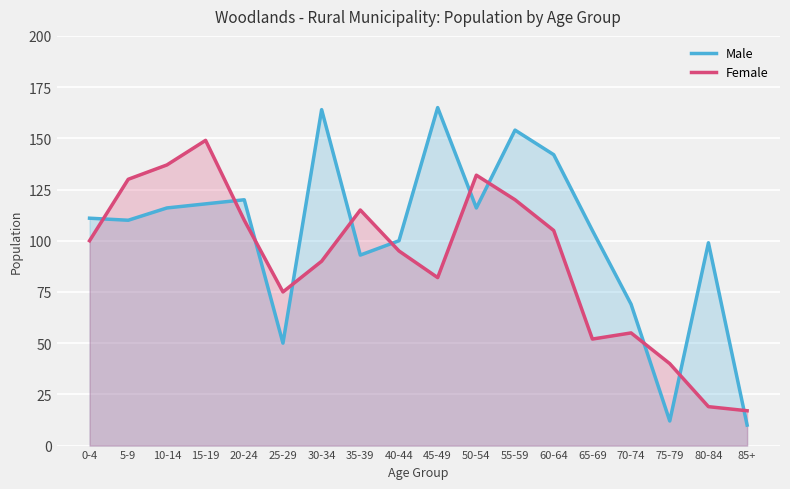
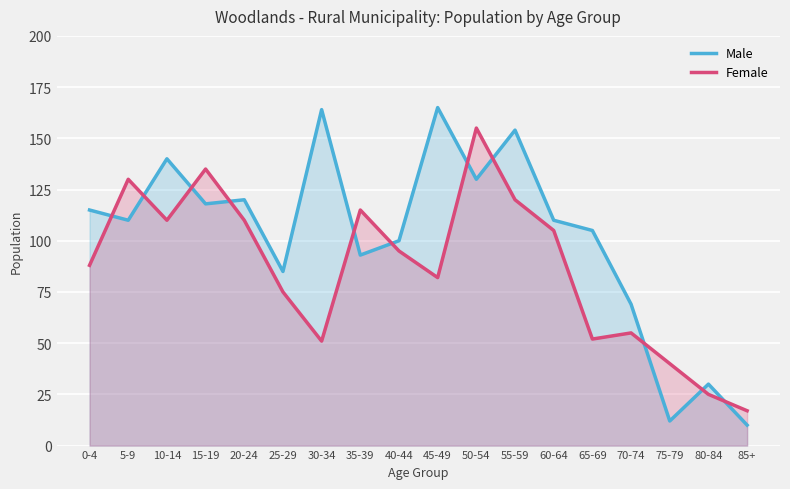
Male, 0-4: 111 -> 115
Female, 0-4: 100 -> 88
Male, 10-14: 116 -> 140
Female, 10-14: 137 -> 110
Female, 15-19: 149 -> 135
Male, 25-29: 50 -> 85
Female, 30-34: 90 -> 51
Male, 50-54: 116 -> 130
Female, 50-54: 132 -> 155
Male, 60-64: 142 -> 110
Male, 80-84: 99 -> 30
Female, 80-84: 19 -> 25
